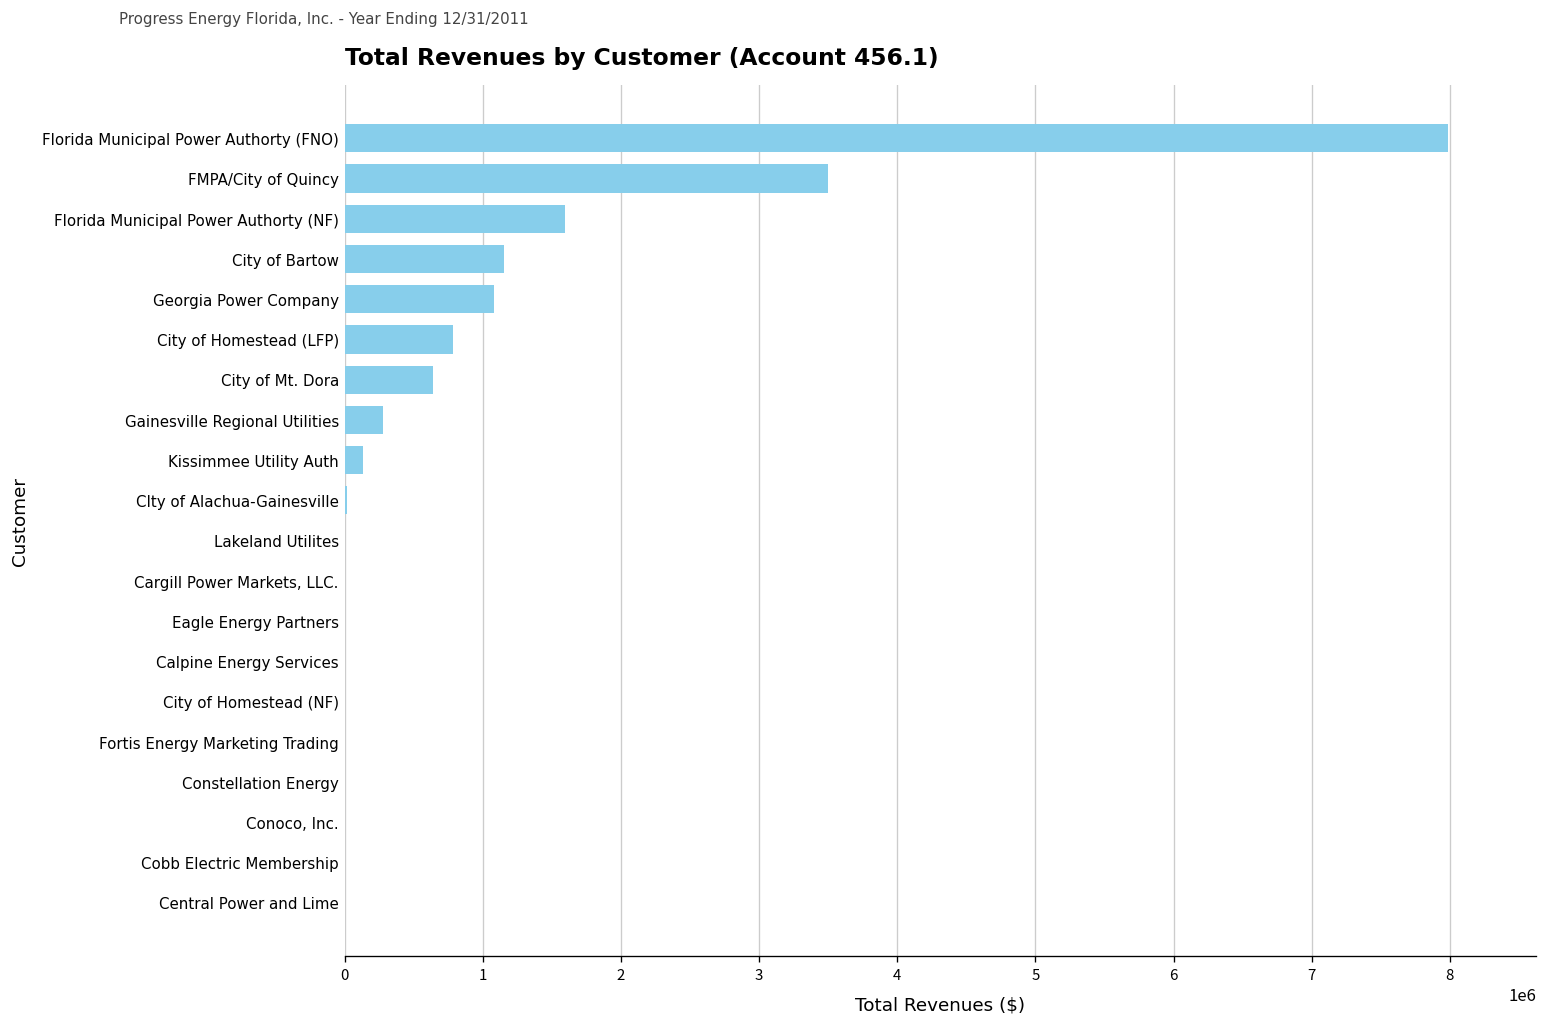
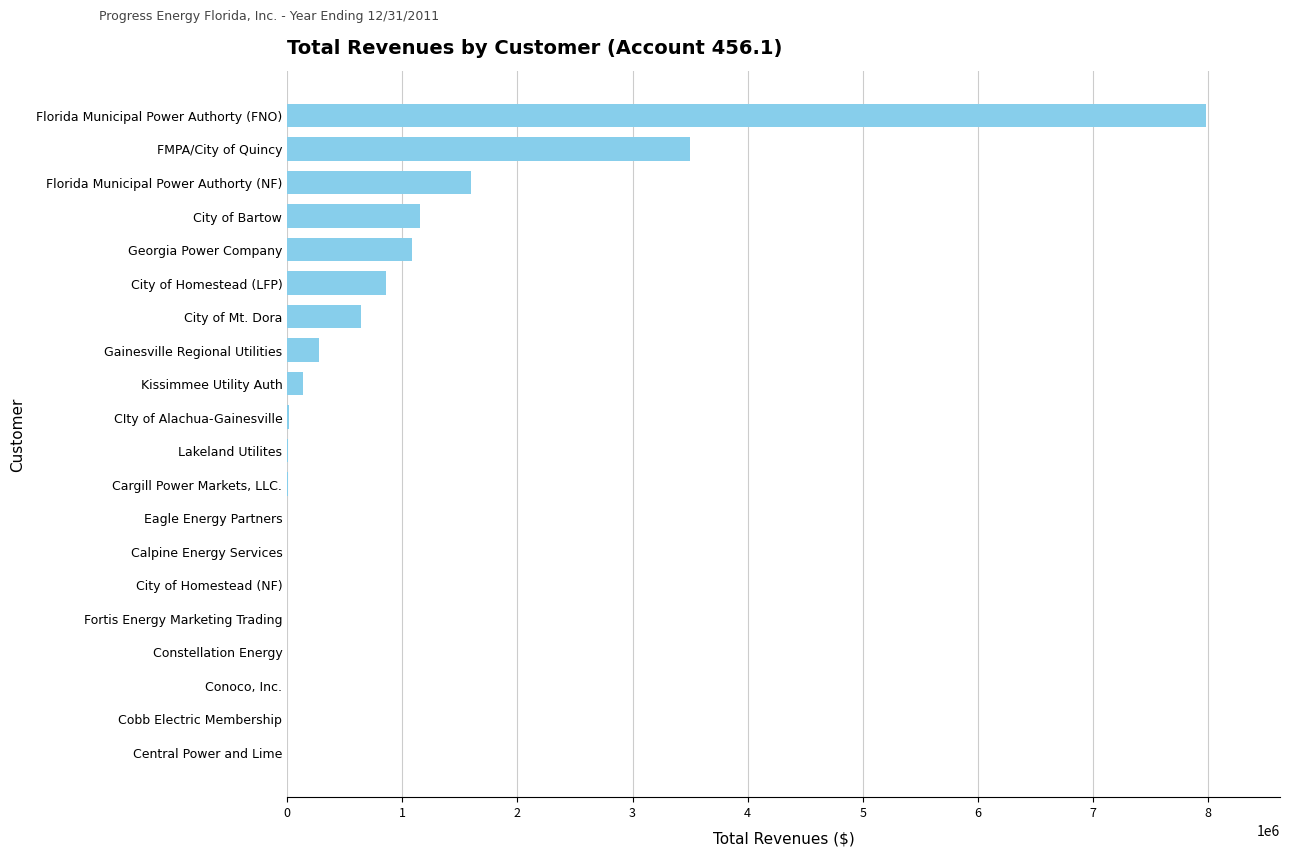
City of Homestead (LFP): 780000 -> 860000
